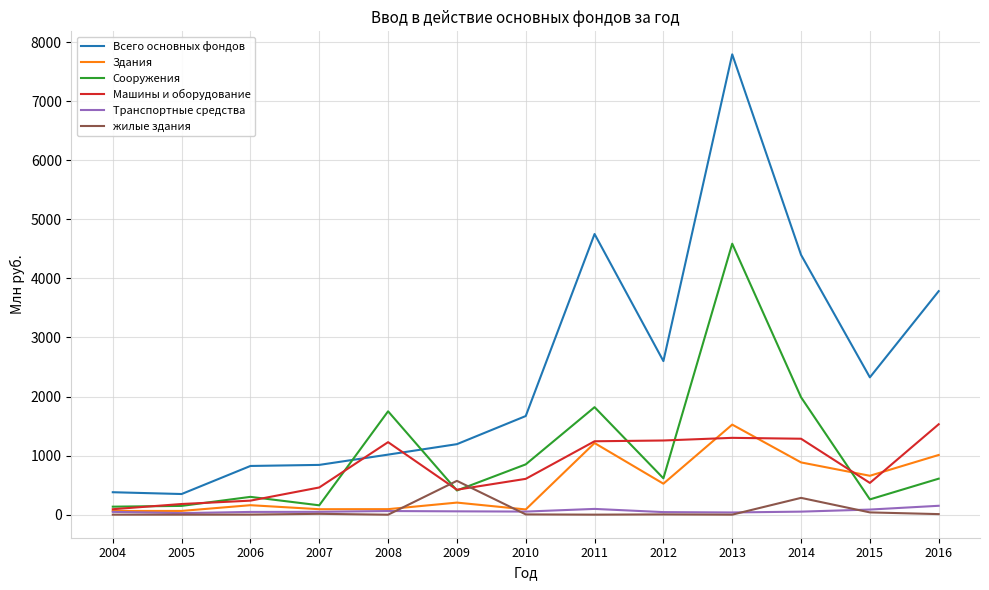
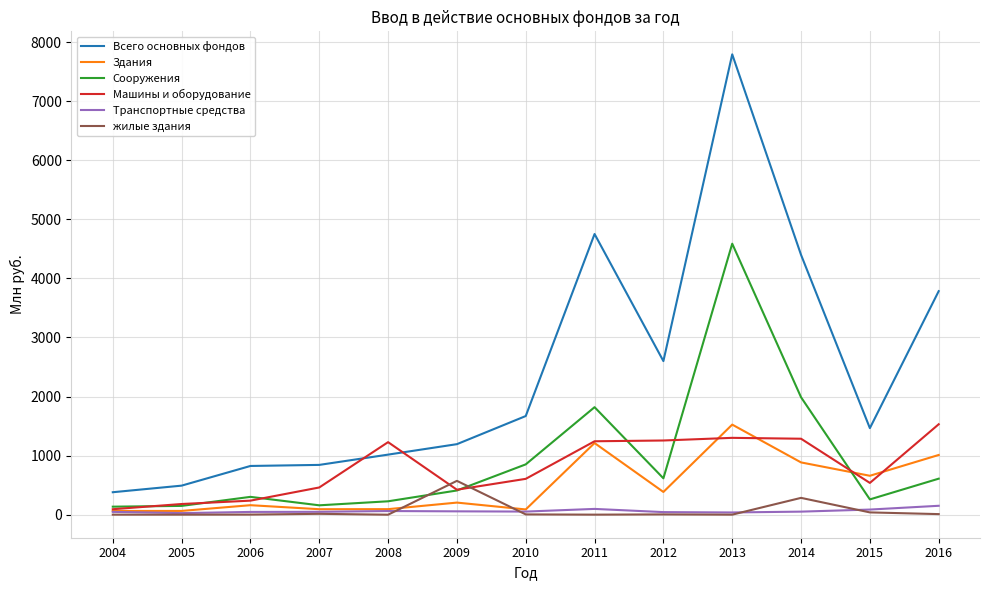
Всего основных фондов, 2005: 400 -> 500
Сооружения, 2008: 1800 -> 200
Здания, 2012: 500 -> 400
Всего основных фондов, 2015: 2300 -> 1500
